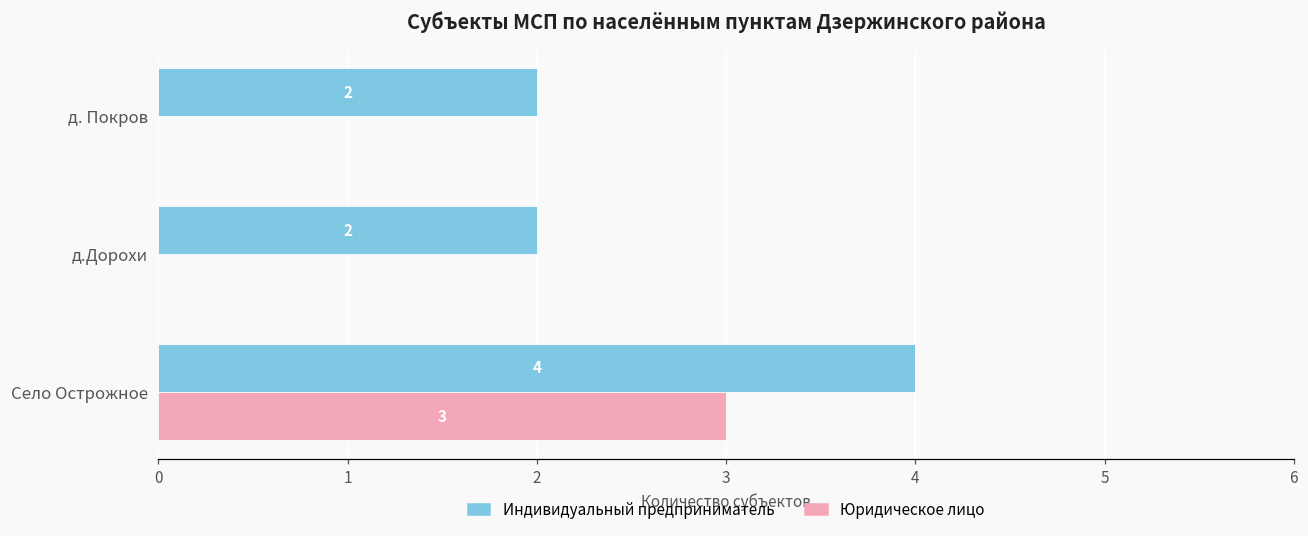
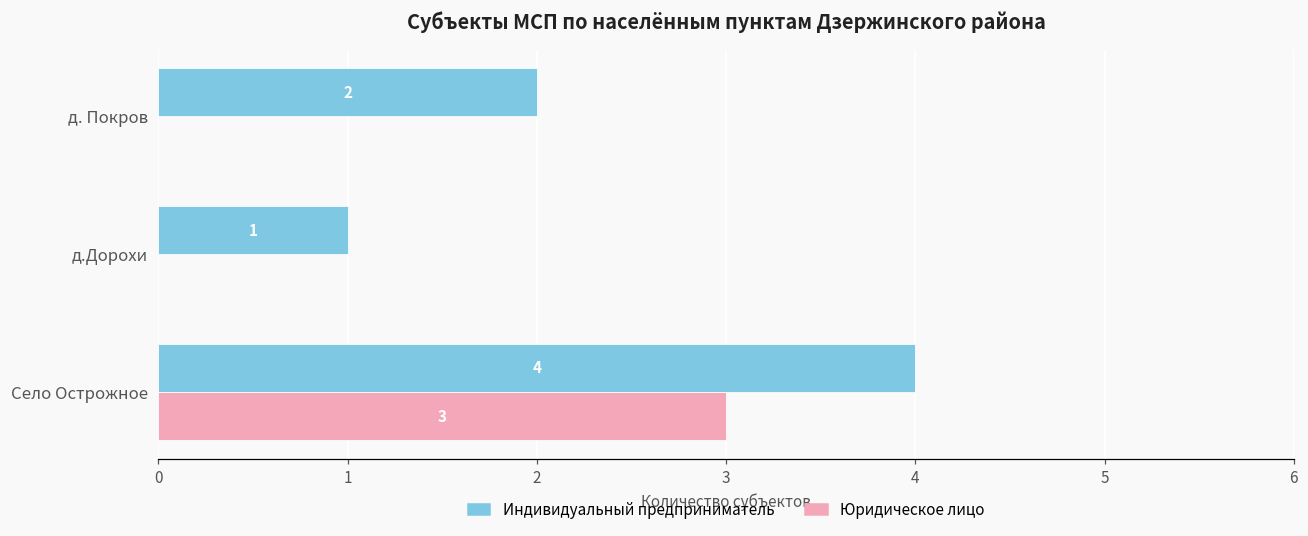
Индивидуальный предприниматель, д.Дорохи: 2 -> 1
